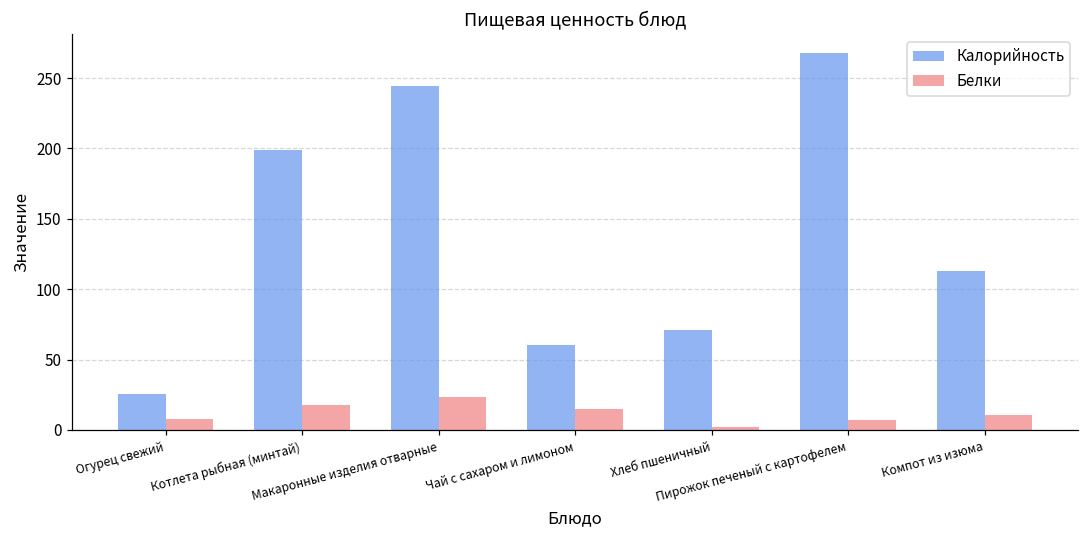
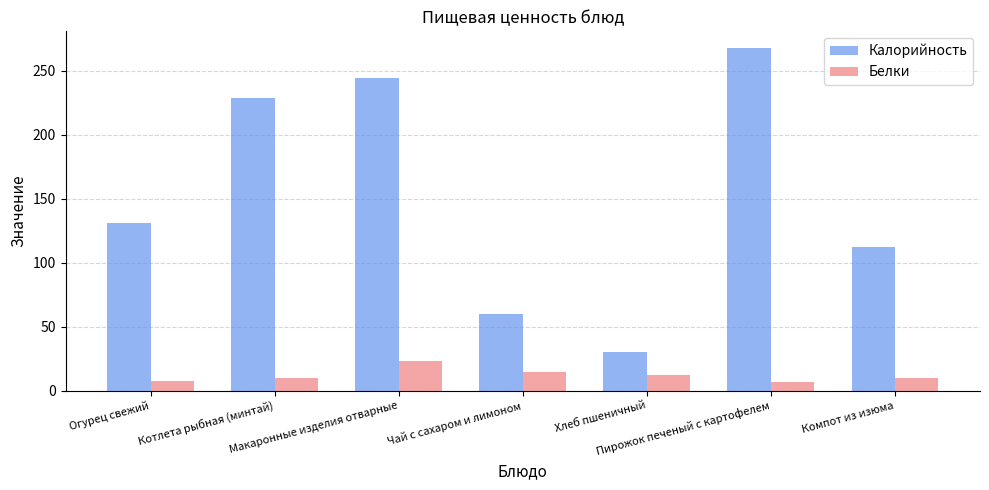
Калорийность, Огурец свежий: 26 -> 131
Калорийность, Котлета рыбная (минтай): 199 -> 229
Белки, Котлета рыбная (минтай): 18 -> 10
Калорийность, Хлеб пшеничный: 71 -> 30
Белки, Хлеб пшеничный: 2 -> 12
